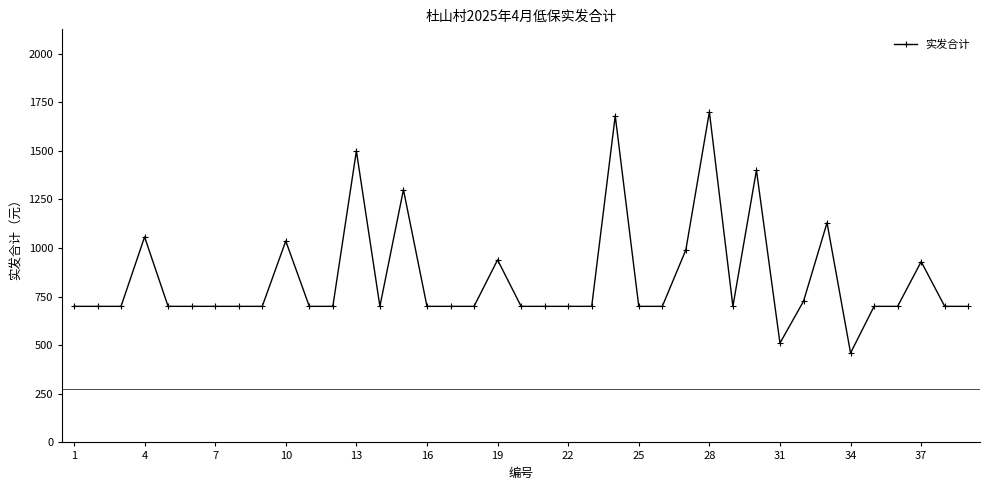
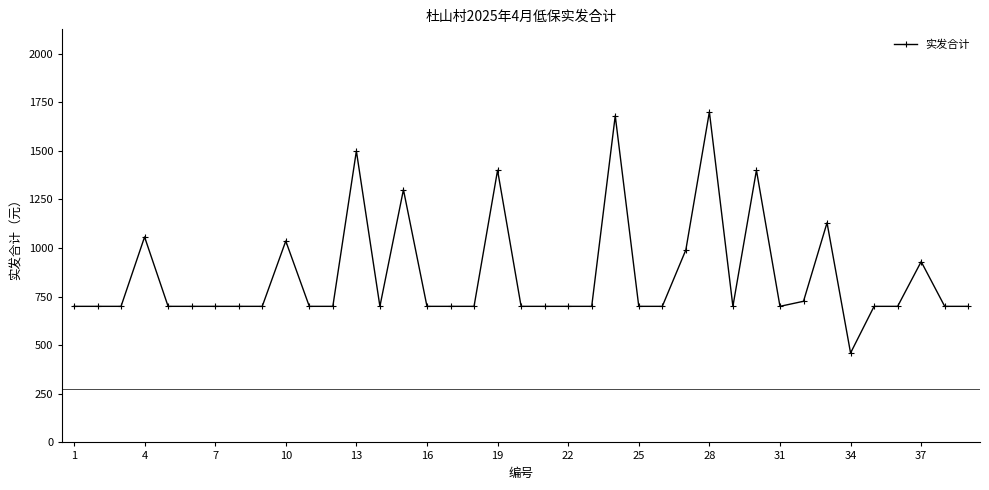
19: 940 -> 1400
31: 510 -> 700
